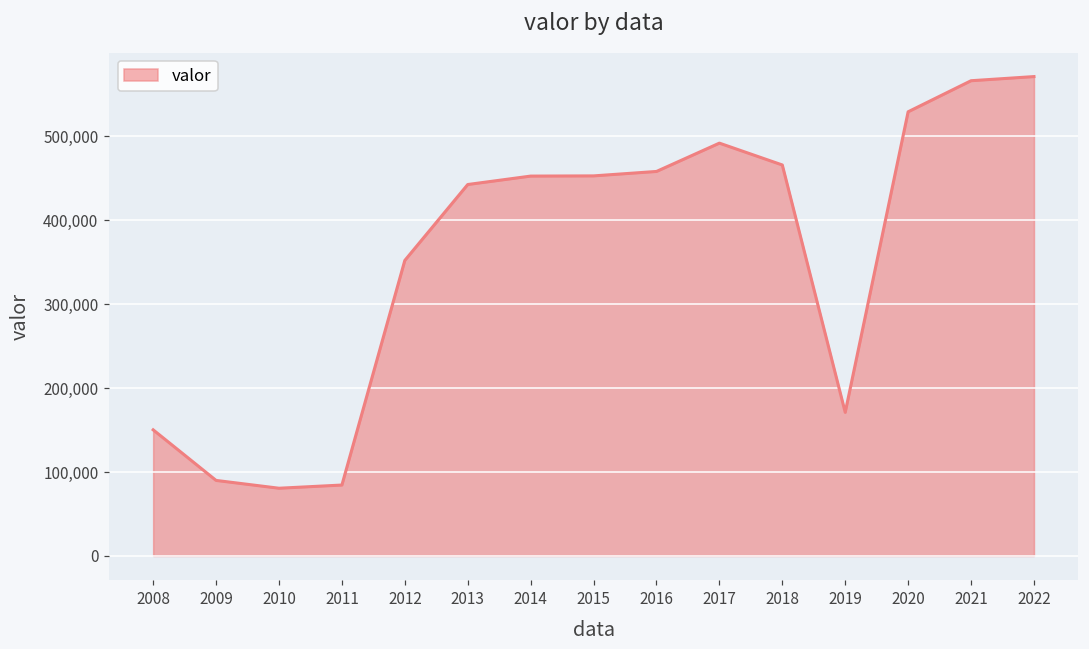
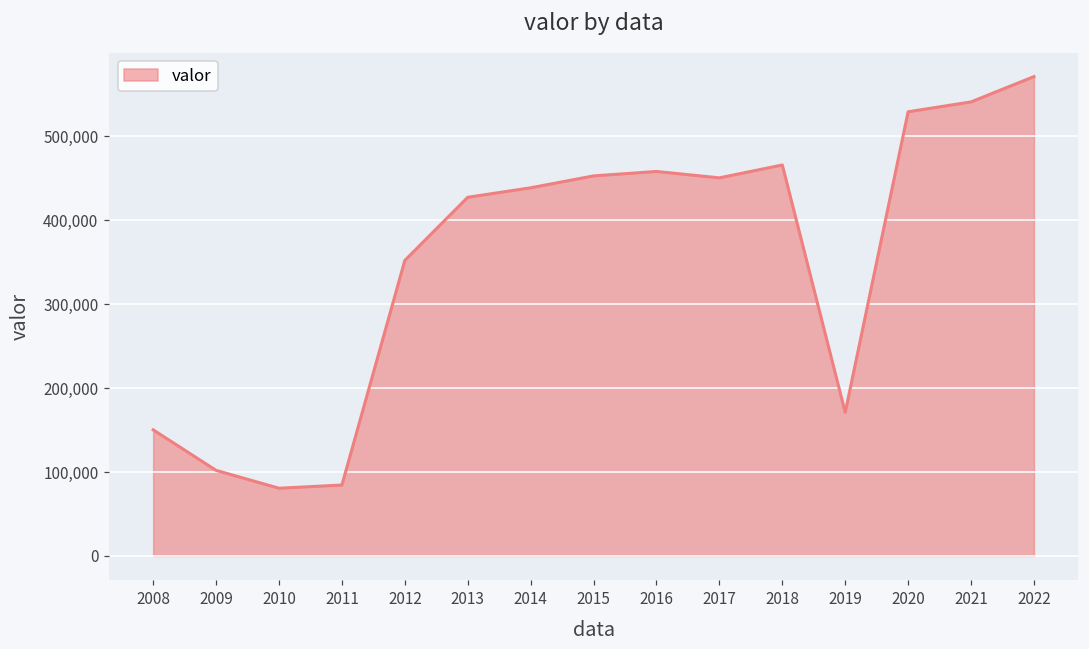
2009: 90,000 -> 100,000
2013: 440,000 -> 430,000
2014: 450,000 -> 440,000
2017: 490,000 -> 450,000
2021: 570,000 -> 540,000
